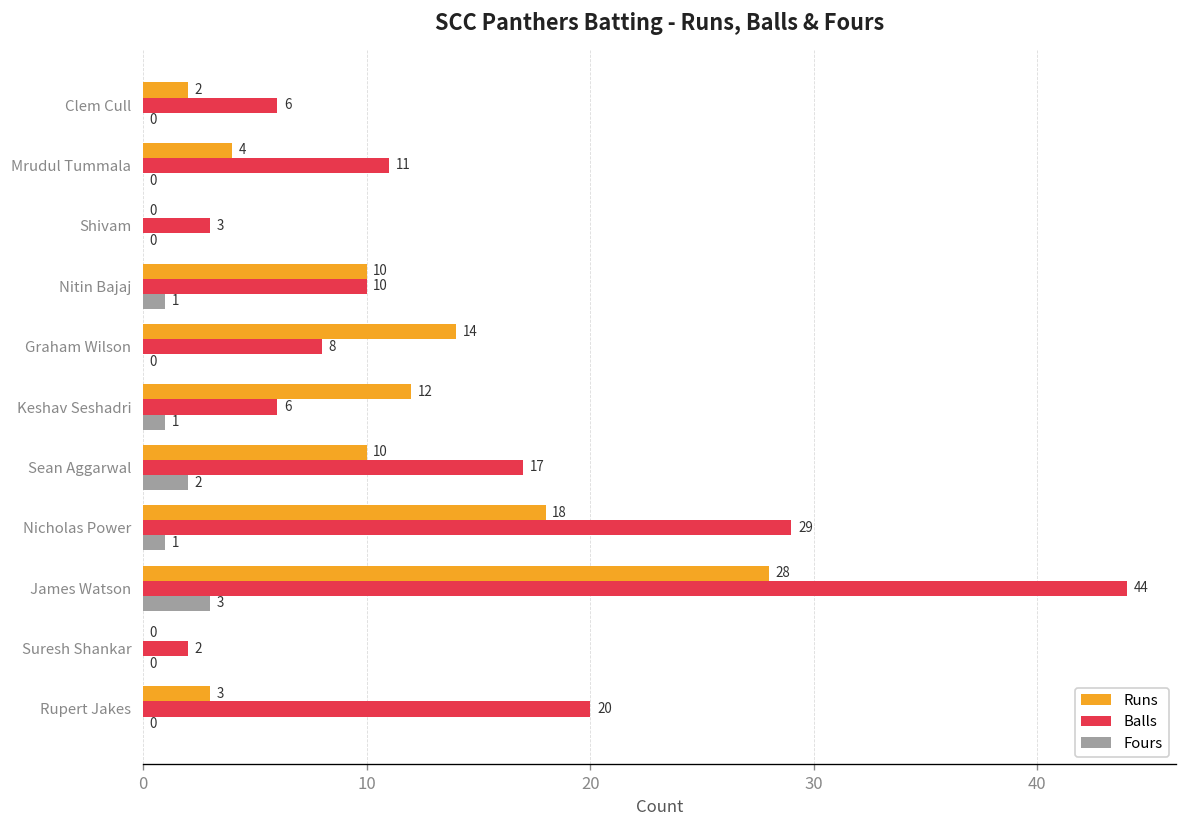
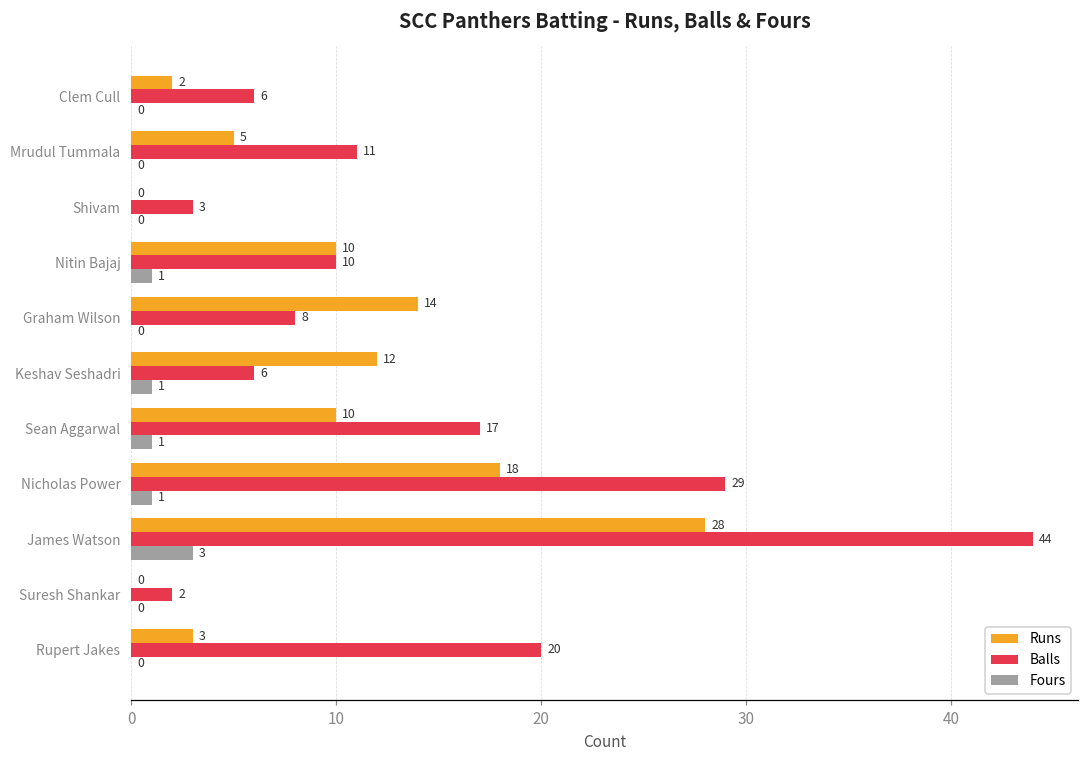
Runs, Mrudul Tummala: 4 -> 5
Fours, Sean Aggarwal: 2 -> 1
